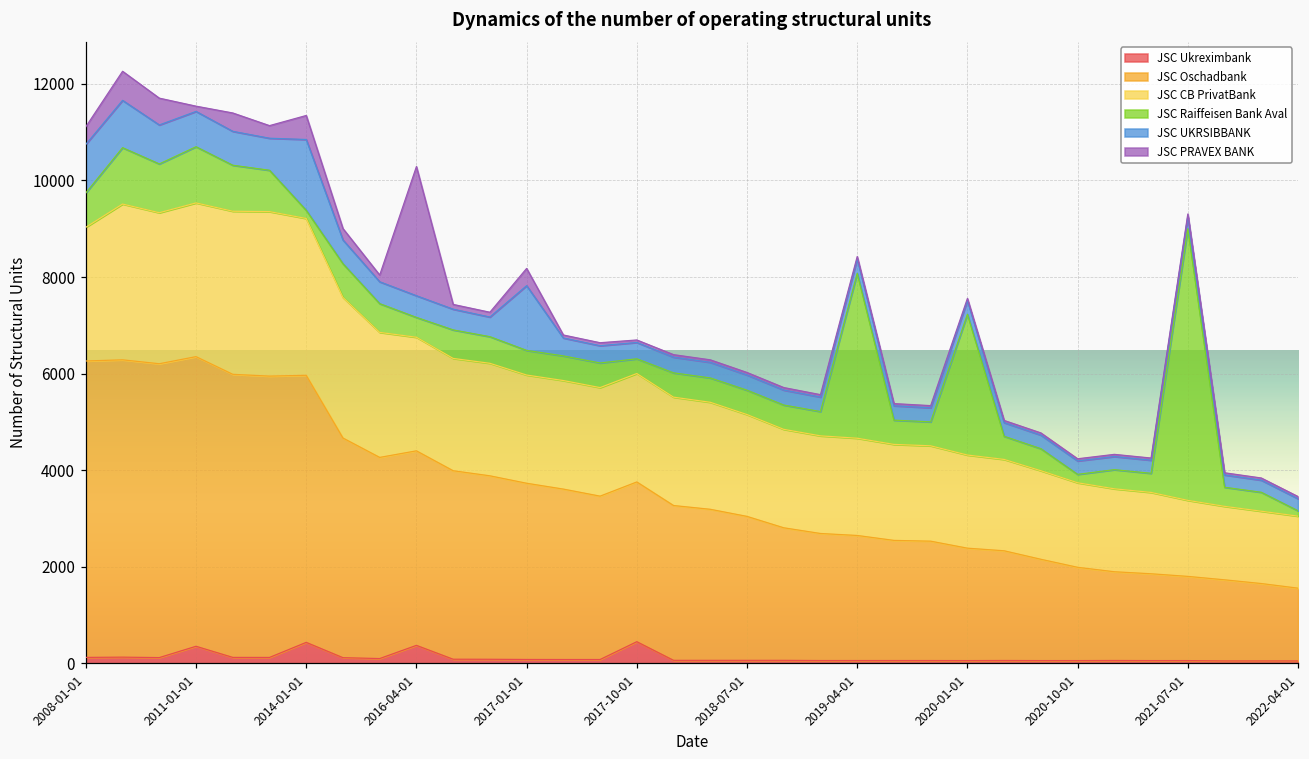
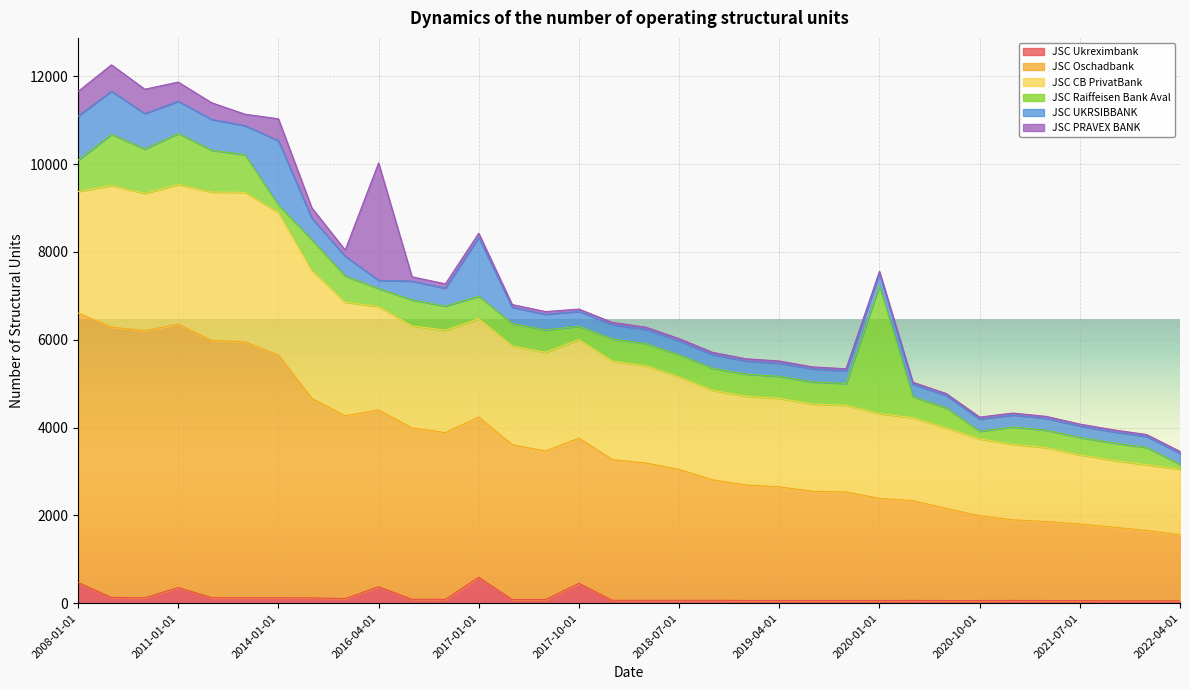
JSC Ukreximbank, 2008-01-01: 100 -> 500
JSC PRAVEX BANK, 2008-01-01: 400 -> 600
JSC PRAVEX BANK, 2011-01-01: 100 -> 400
JSC Ukreximbank, 2014-01-01: 400 -> 100
JSC UKRSIBBANK, 2016-04-01: 400 -> 200
JSC Ukreximbank, 2017-01-01: 100 -> 600
JSC PRAVEX BANK, 2017-01-01: 400 -> 100
JSC Raiffeisen Bank Aval, 2019-04-01: 3400 -> 500
JSC Raiffeisen Bank Aval, 2021-07-01: 5600 -> 400
